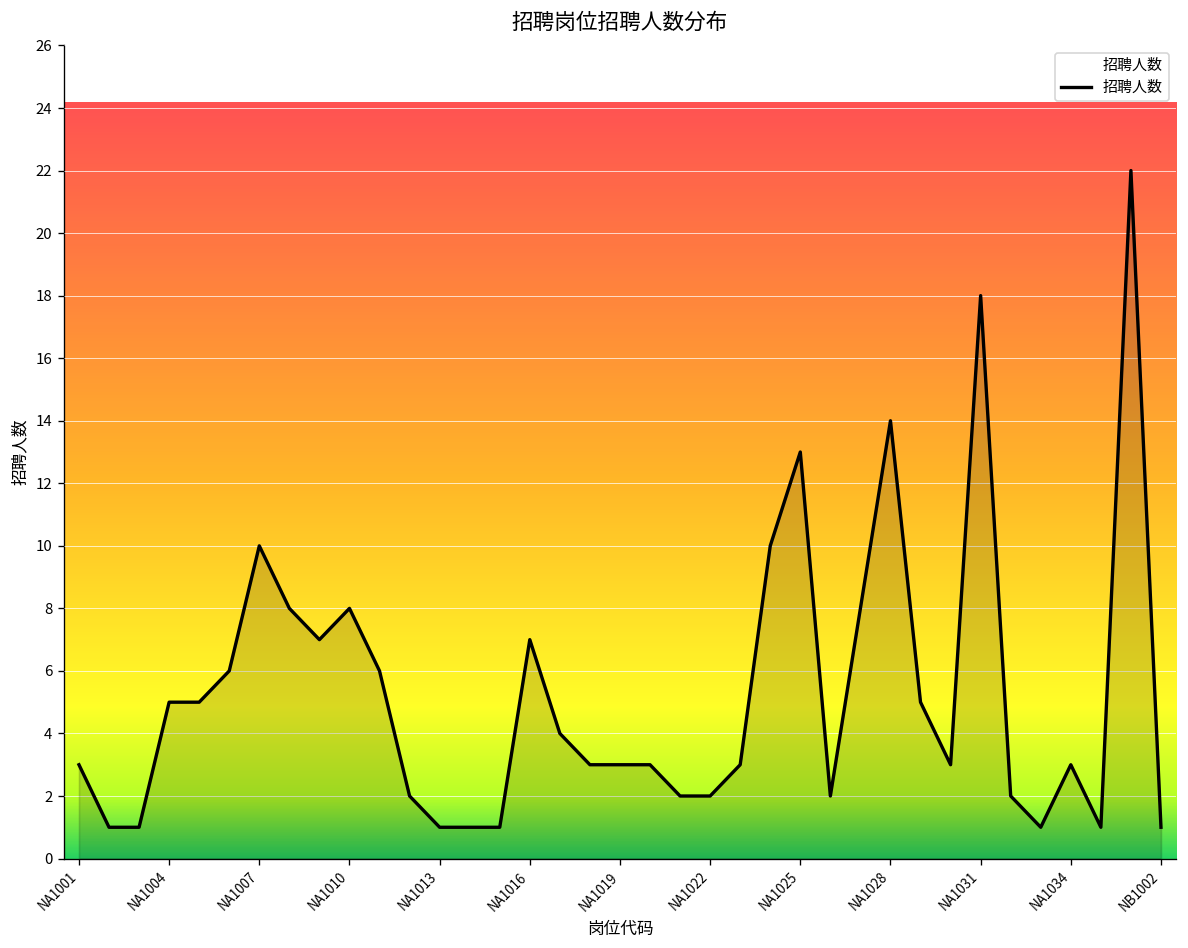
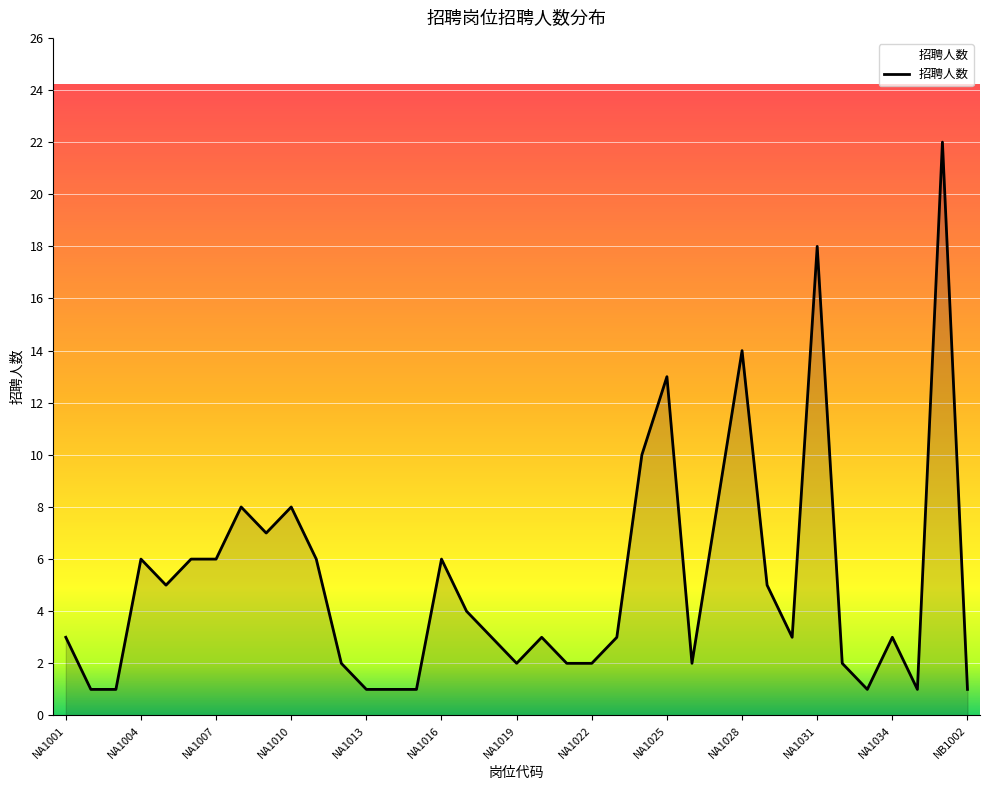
NA1004: 5 -> 6
NA1007: 10 -> 6
NA1016: 7 -> 6
NA1019: 3 -> 2
